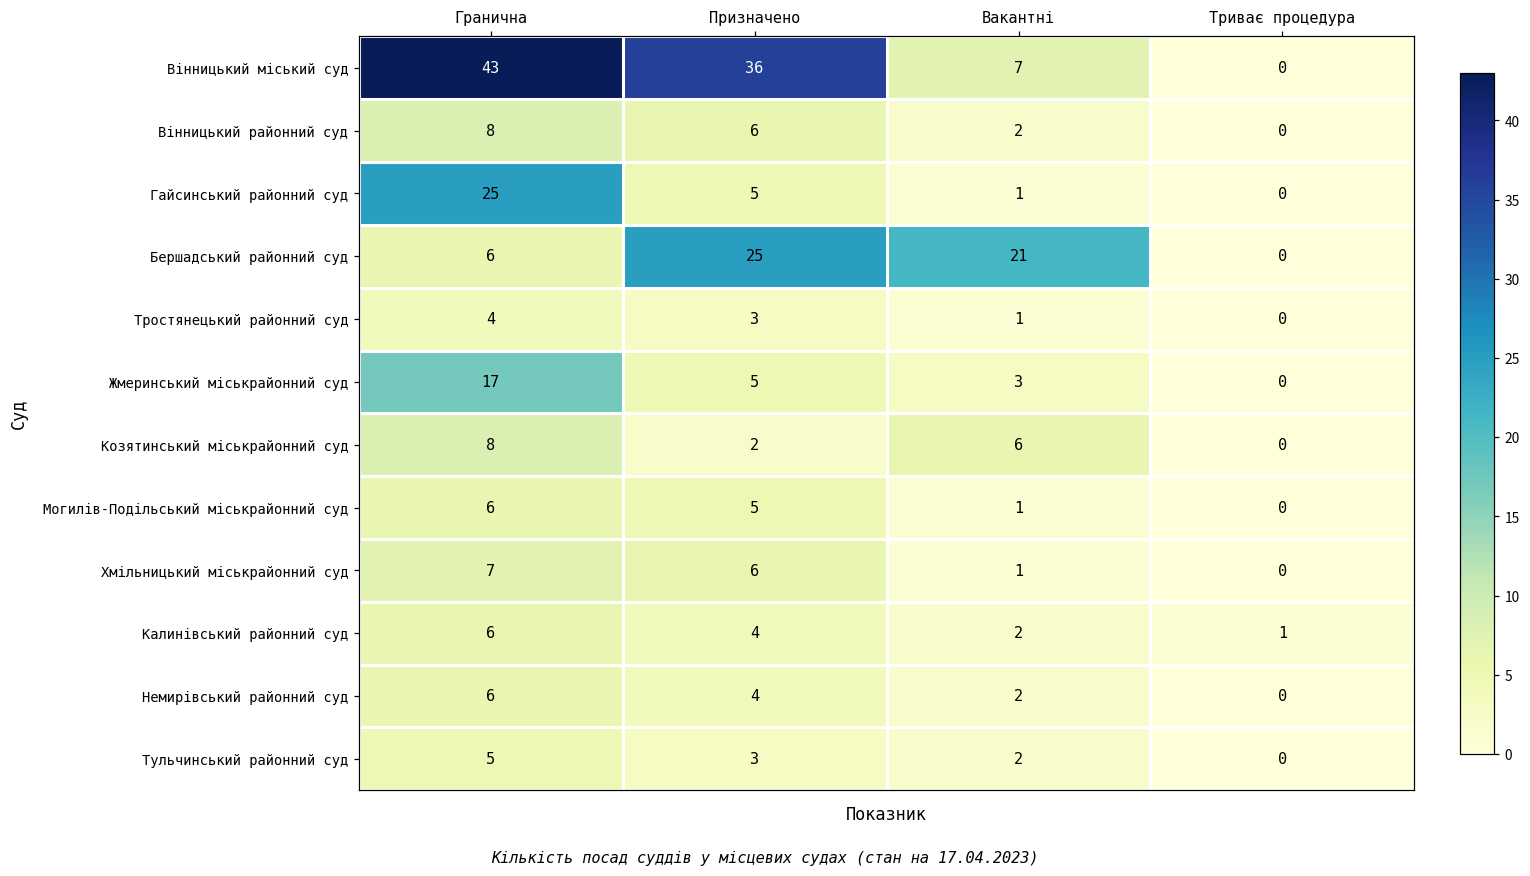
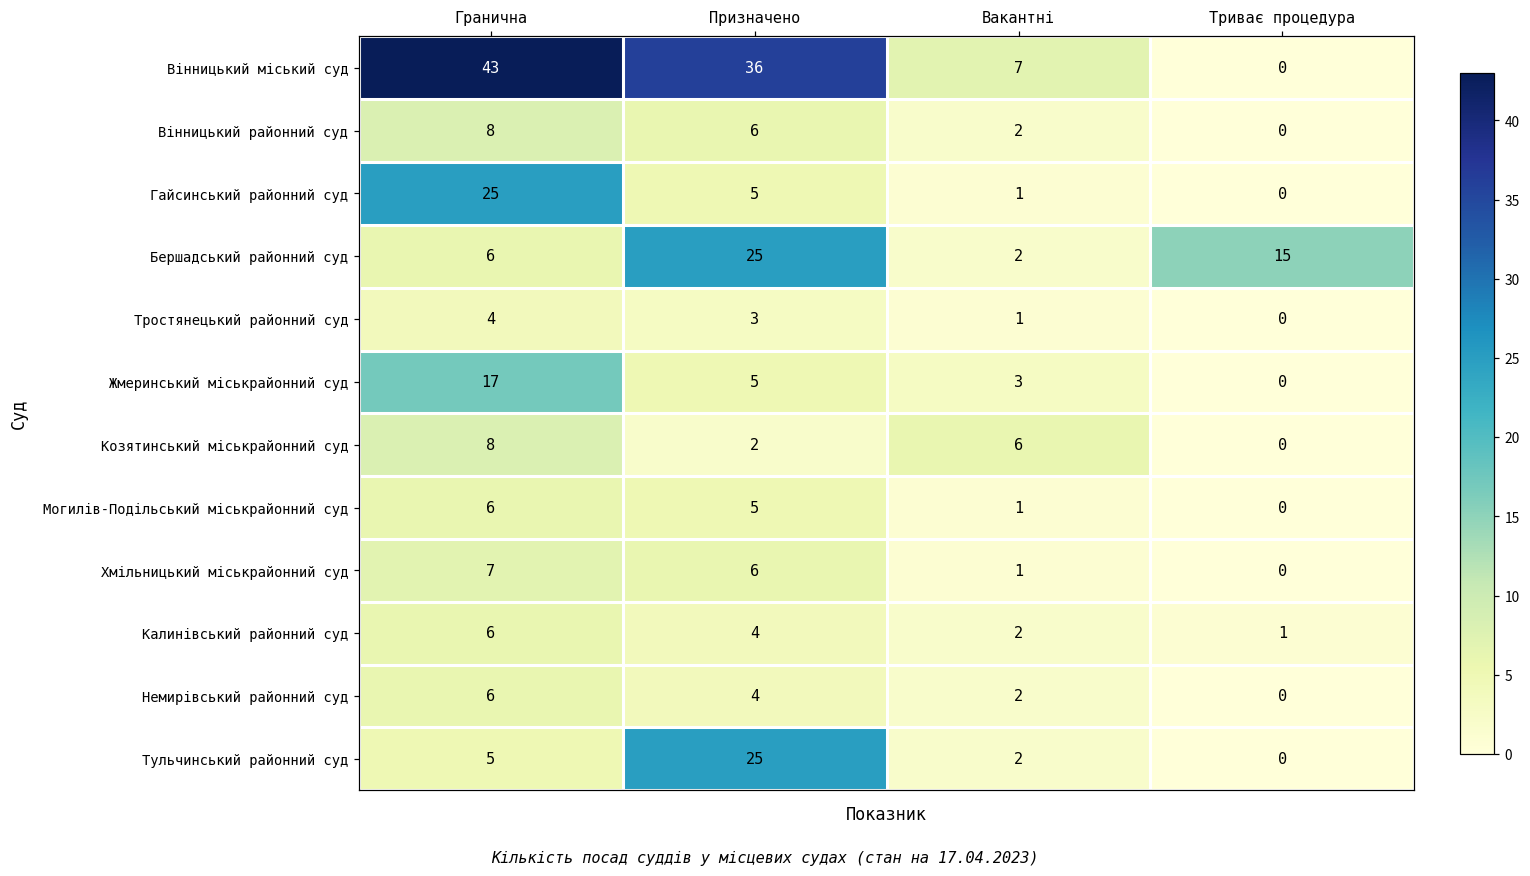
Бершадський районний суд, Вакантні: 21 -> 2
Бершадський районний суд, Триває процедура: 0 -> 15
Тульчинський районний суд, Призначено: 3 -> 25
